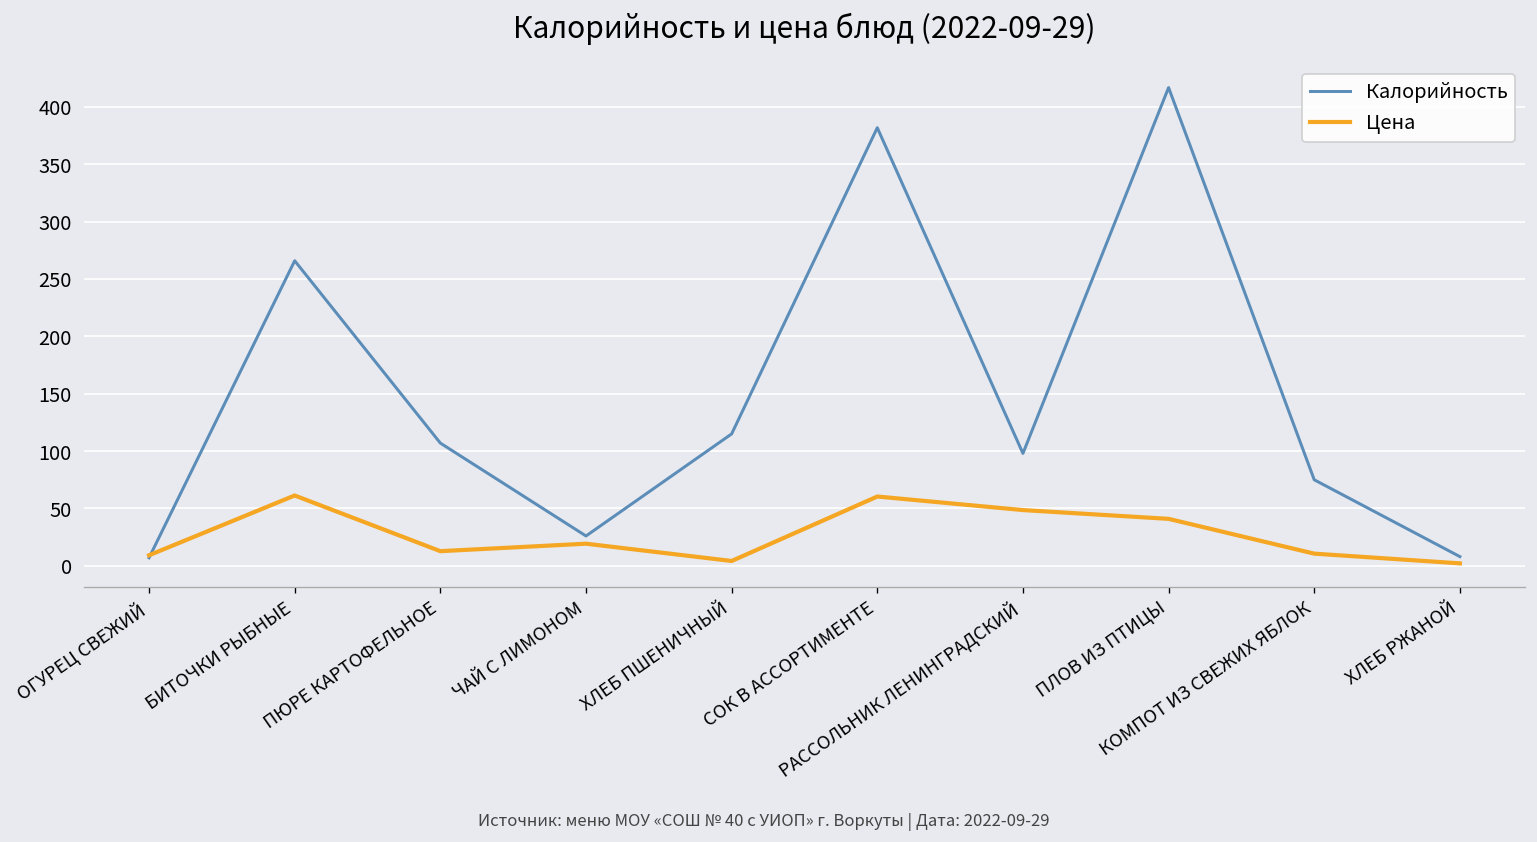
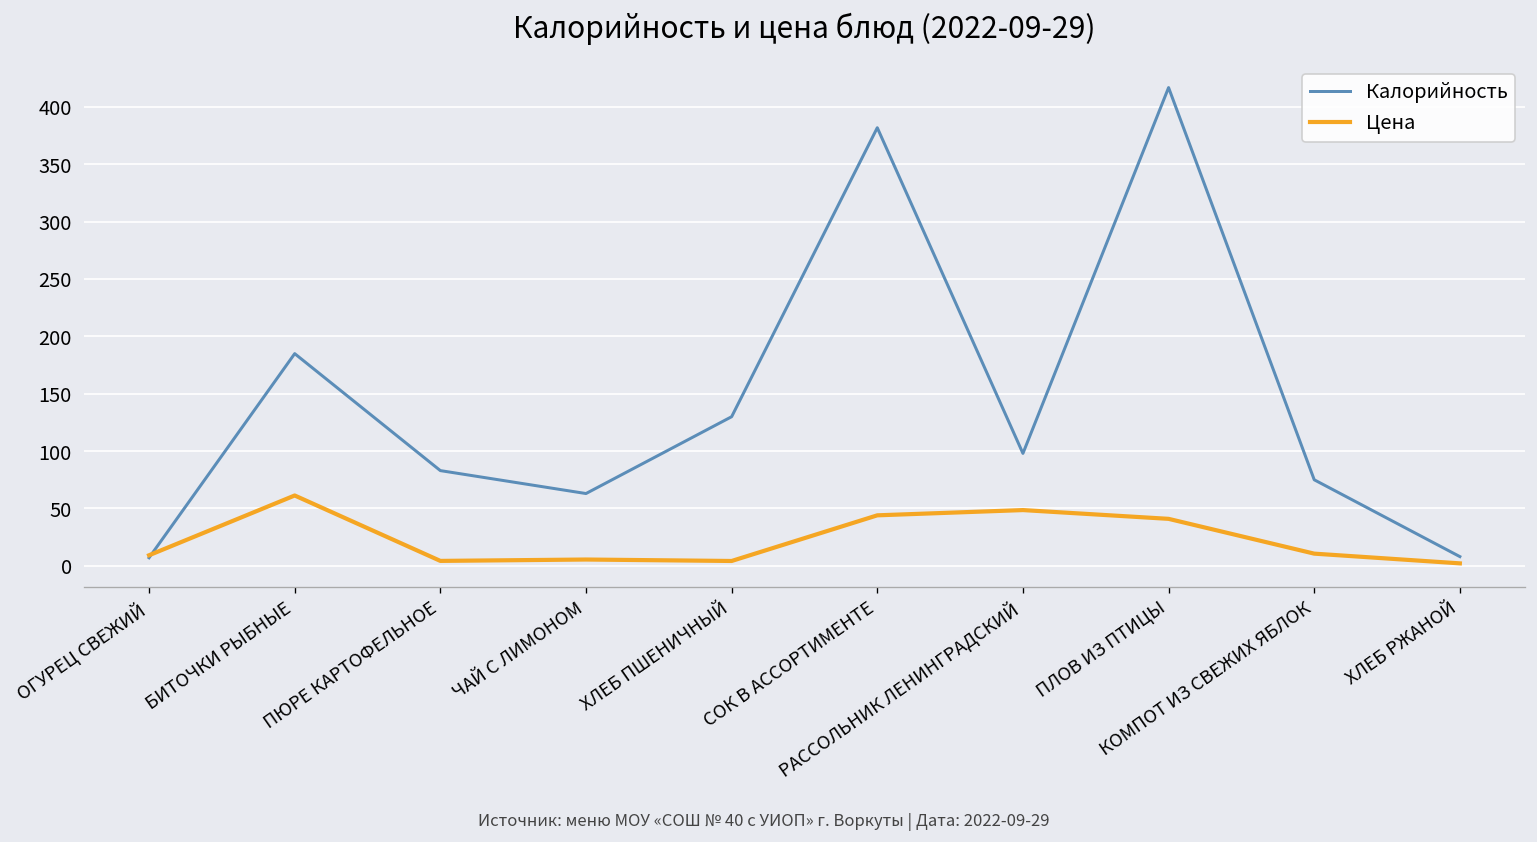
Калорийность, БИТОЧКИ РЫБНЫЕ: 270 -> 190
Калорийность, ПЮРЕ КАРТОФЕЛЬНОЕ: 110 -> 80
Цена, ПЮРЕ КАРТОФЕЛЬНОЕ: 10 -> 0
Калорийность, ЧАЙ С ЛИМОНОМ: 30 -> 60
Цена, ЧАЙ С ЛИМОНОМ: 20 -> 10
Калорийность, ХЛЕБ ПШЕНИЧНЫЙ: 120 -> 130
Цена, СОК В АССОРТИМЕНТЕ: 60 -> 40
